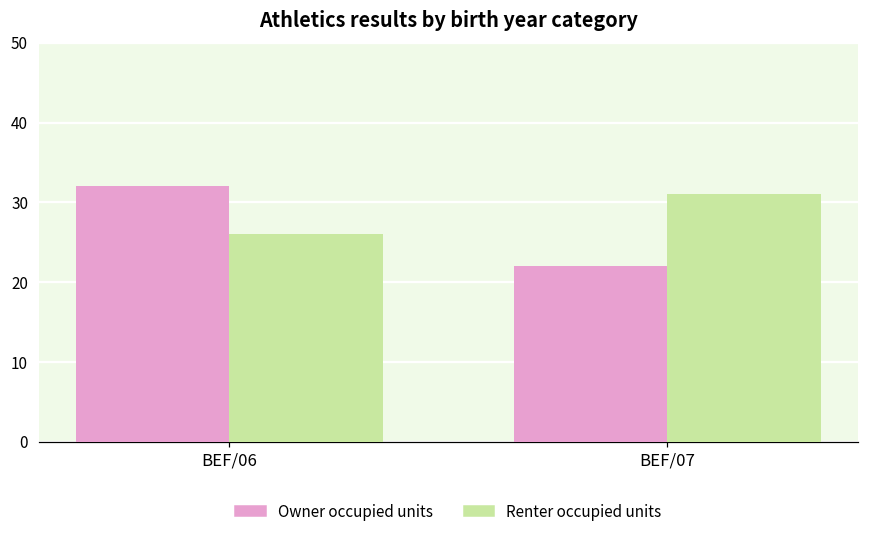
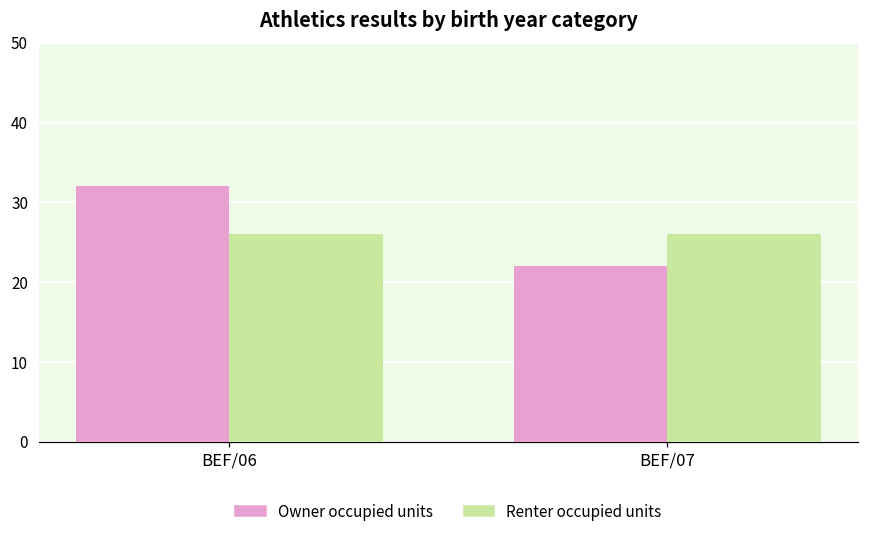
Renter occupied units, BEF/07: 31 -> 26
